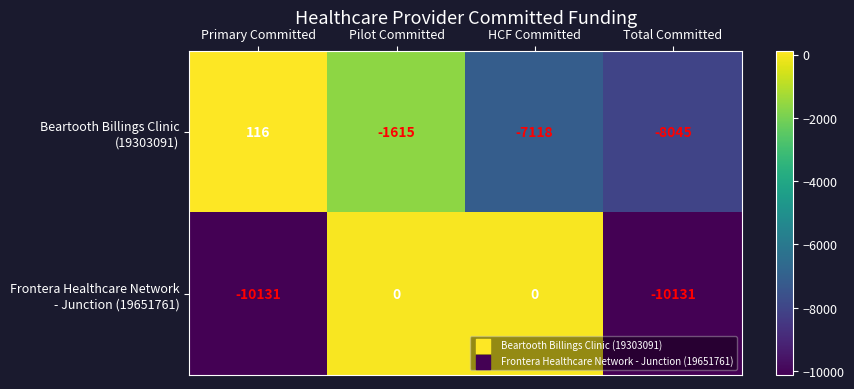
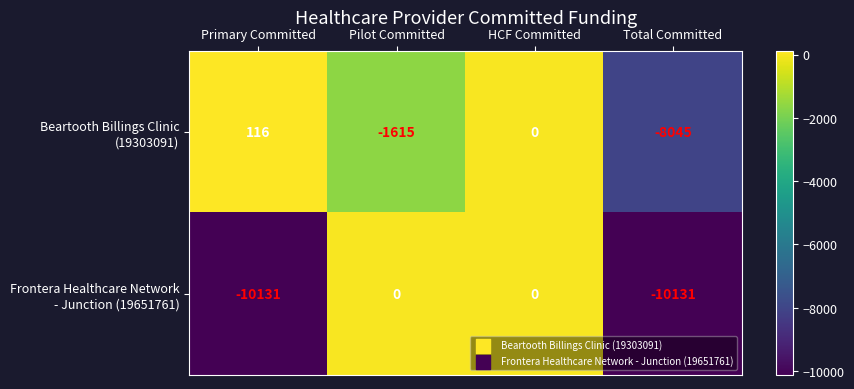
Beartooth Billings Clinic (19303091), HCF Committed: -7118 -> 0
